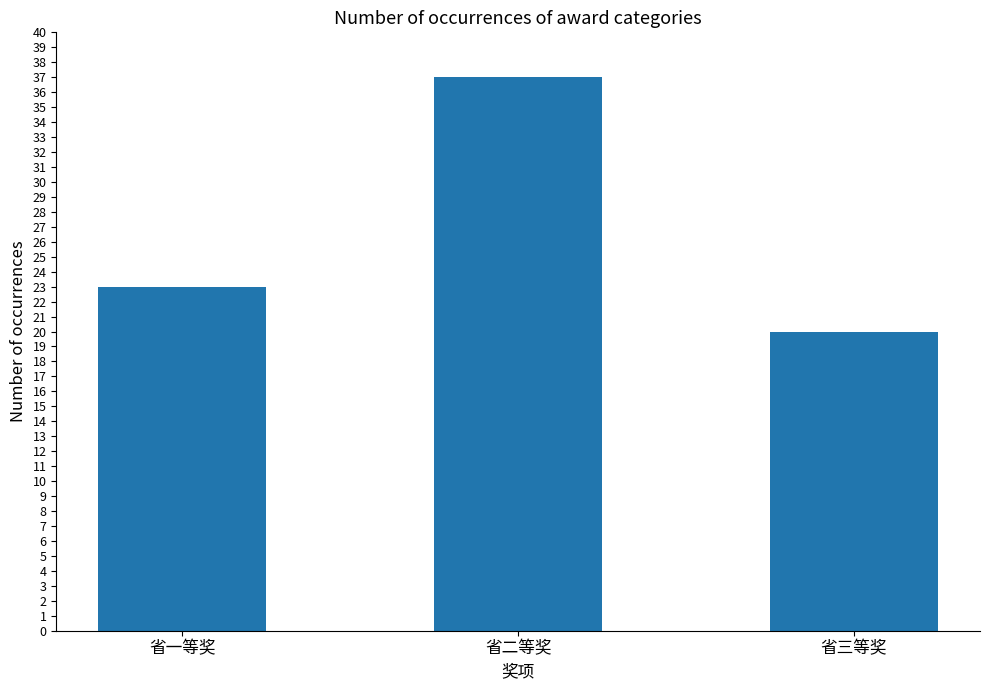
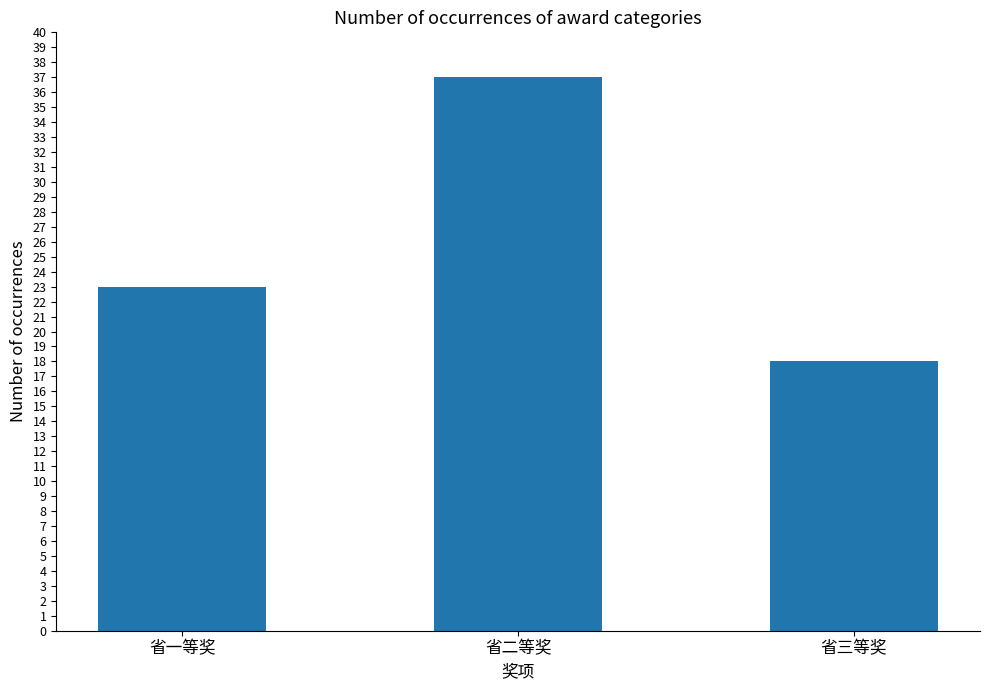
省三等奖: 20 -> 18
